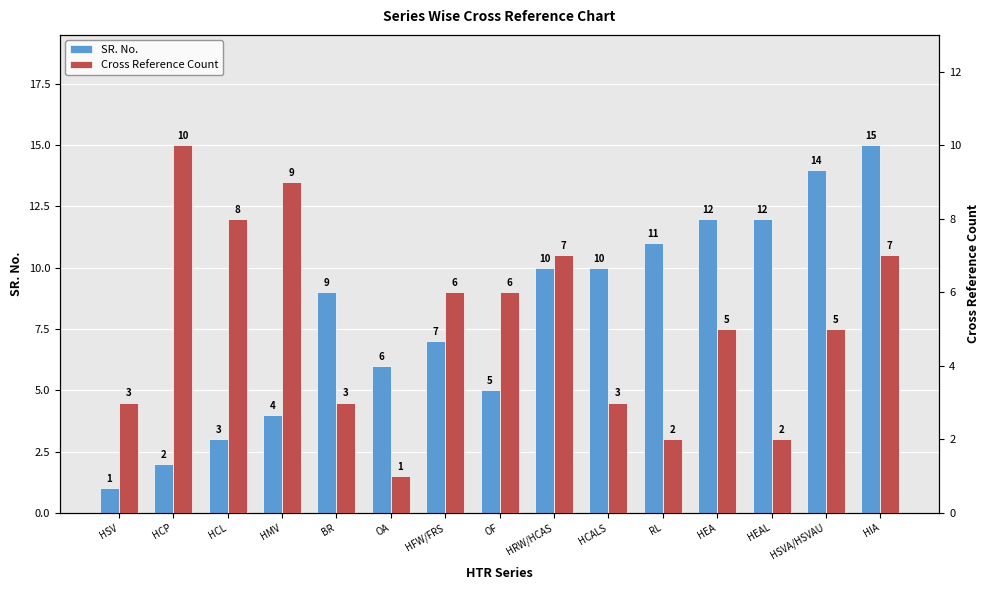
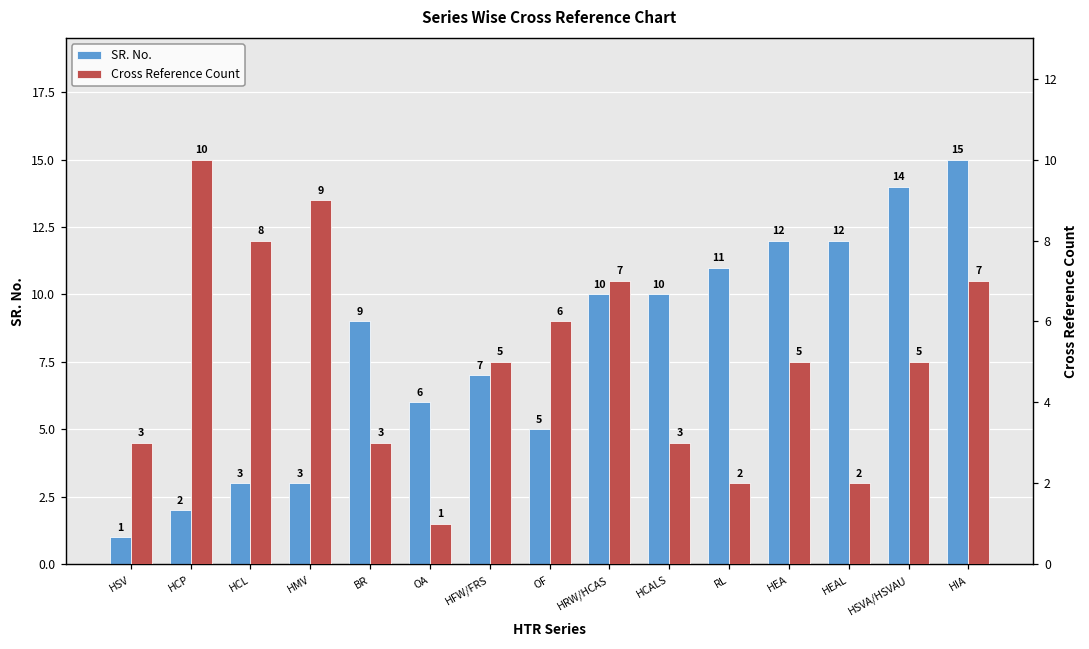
SR. No., HMV: 4 -> 3
Cross Reference Count, HFW/FRS: 6 -> 5
